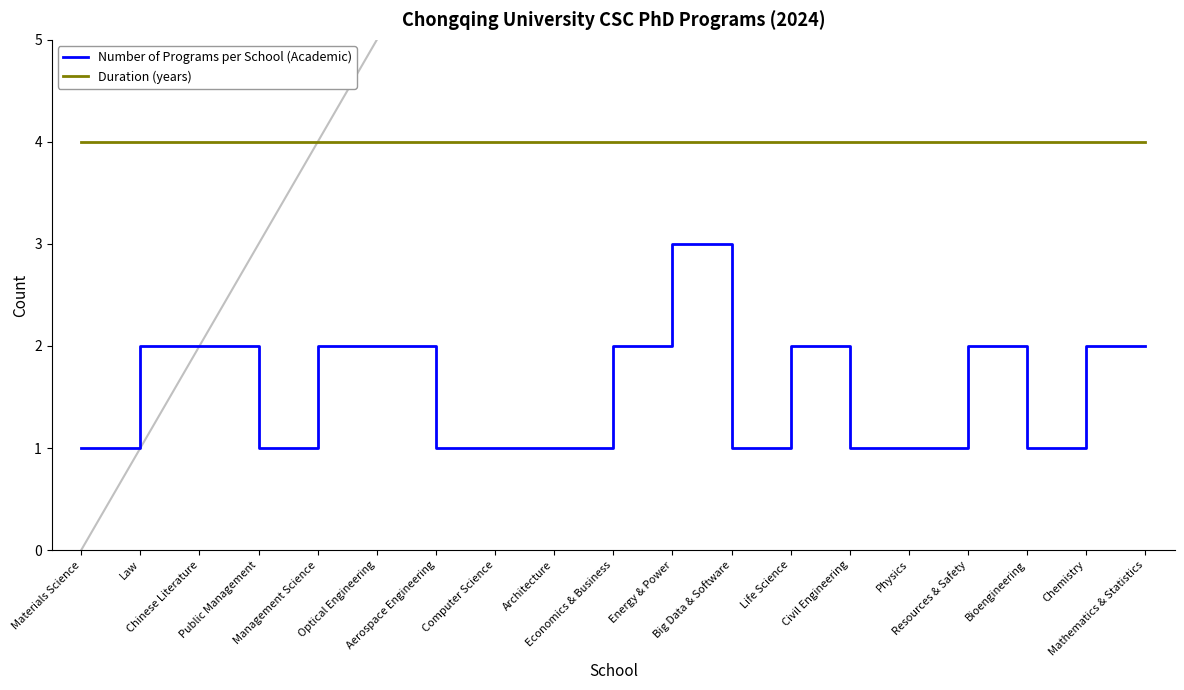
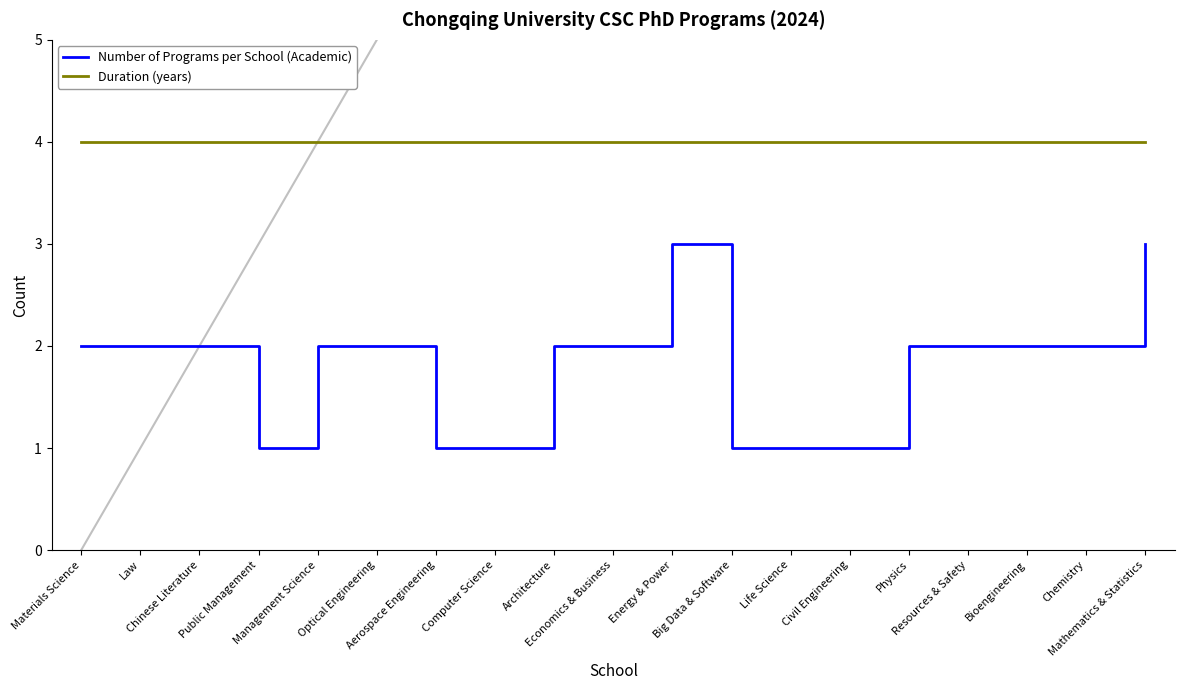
Number of Programs per School (Academic), Materials Science: 1 -> 2
Number of Programs per School (Academic), Architecture: 1 -> 2
Number of Programs per School (Academic), Life Science: 2 -> 1
Number of Programs per School (Academic), Physics: 1 -> 2
Number of Programs per School (Academic), Bioengineering: 1 -> 2
Number of Programs per School (Academic), Mathematics & Statistics: 2 -> 3
